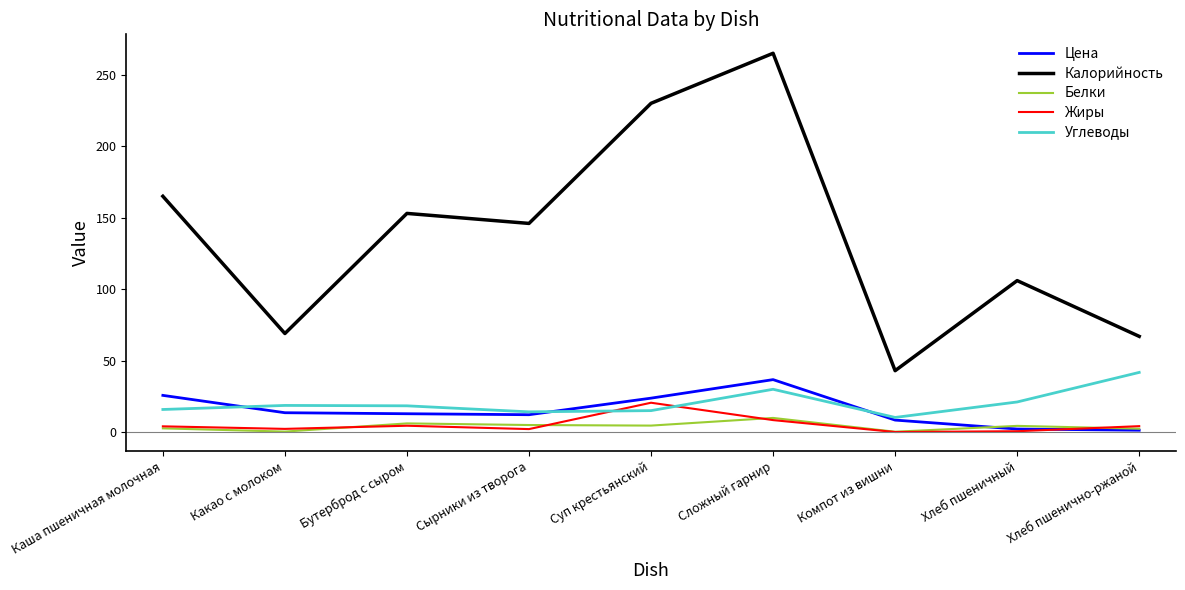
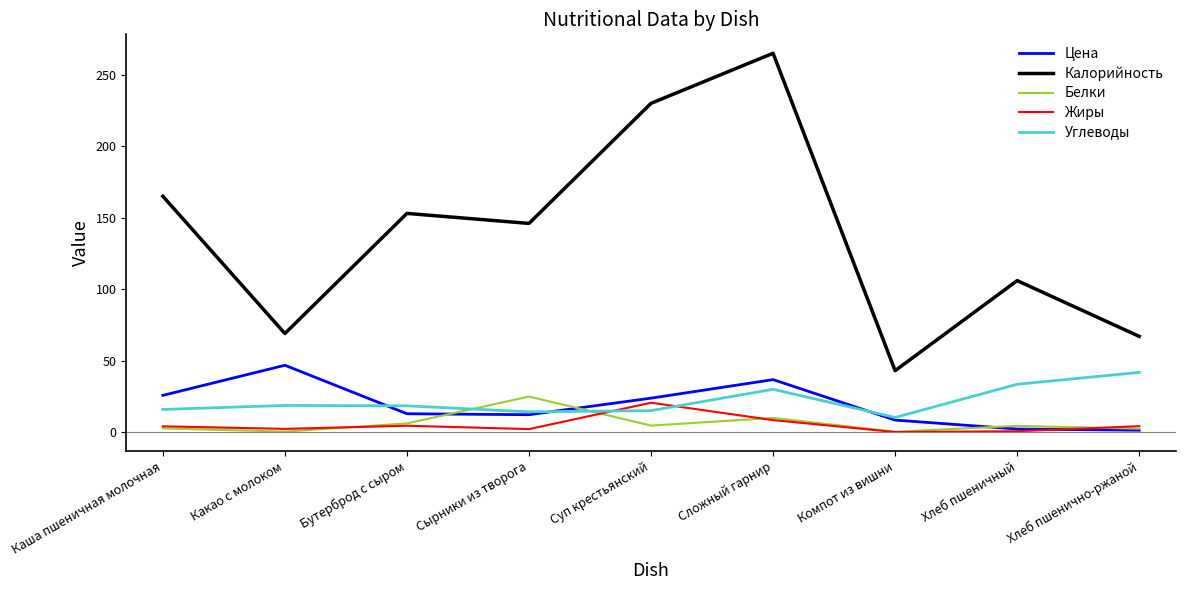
Цена, Какао с молоком: 14 -> 47
Белки, Сырники из творога: 5 -> 25
Углеводы, Хлеб пшеничный: 21 -> 34
